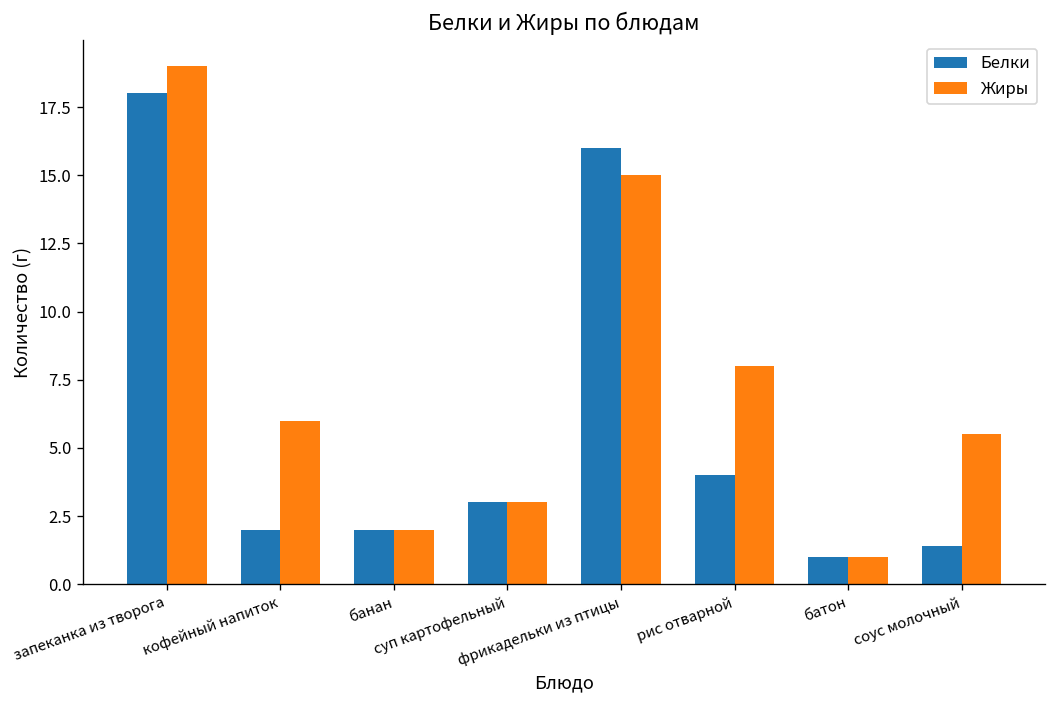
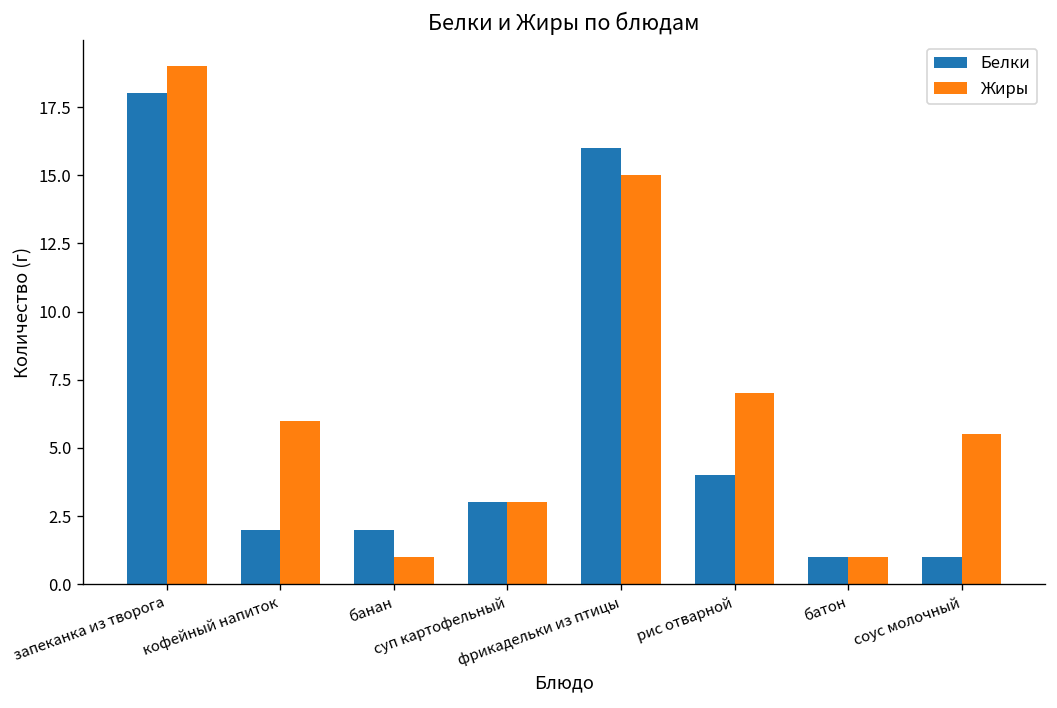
Жиры, банан: 2 -> 1
Жиры, рис отварной: 8 -> 7
Белки, соус молочный: 1.4 -> 1.0
